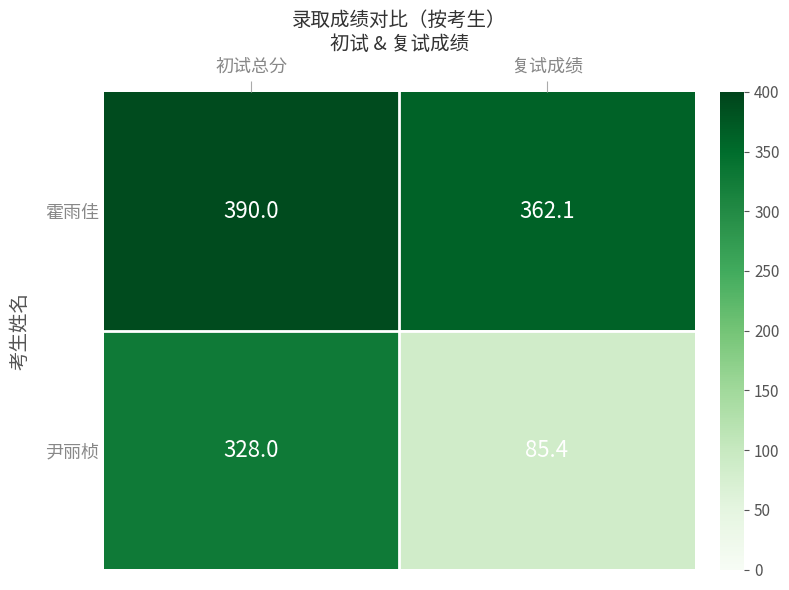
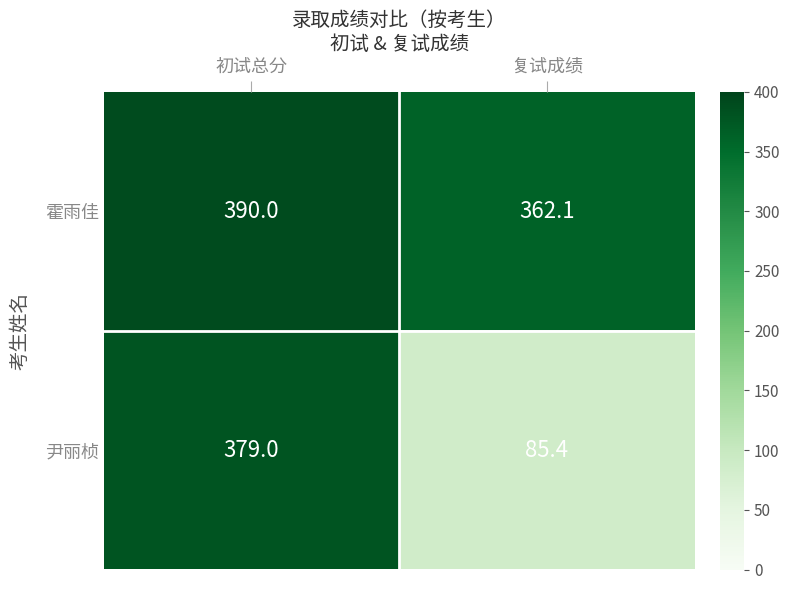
尹丽桢, 初试总分: 328.0 -> 379.0
